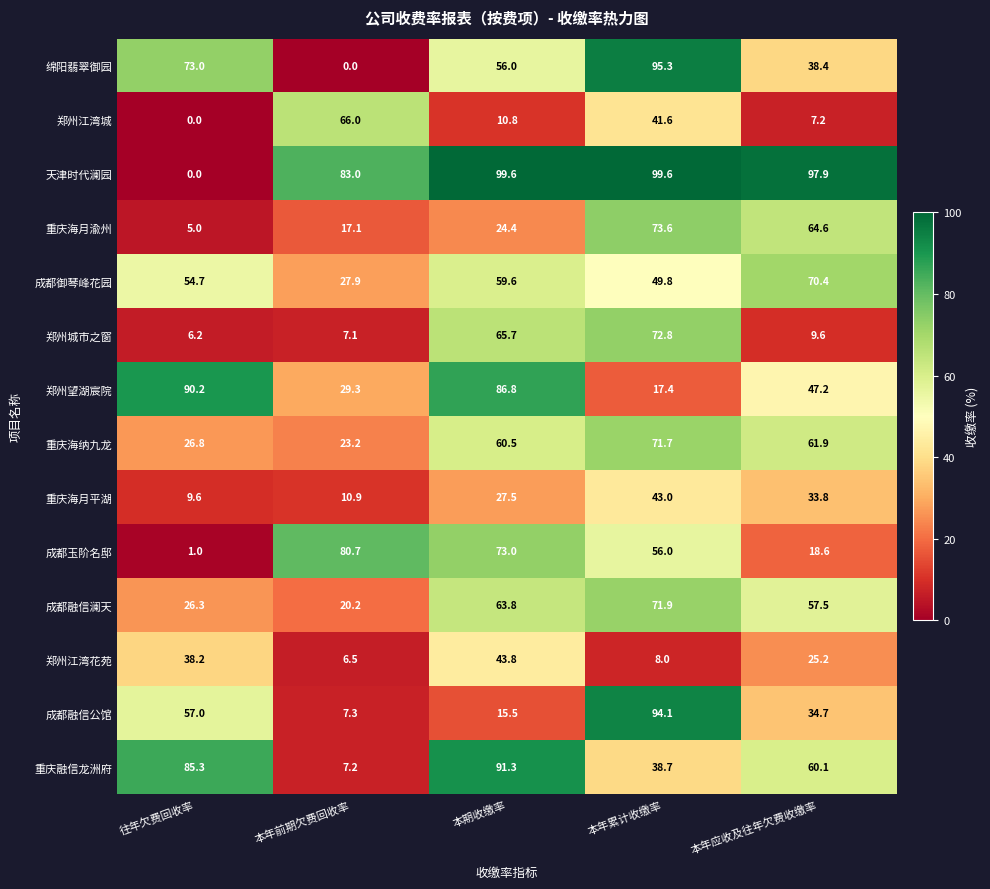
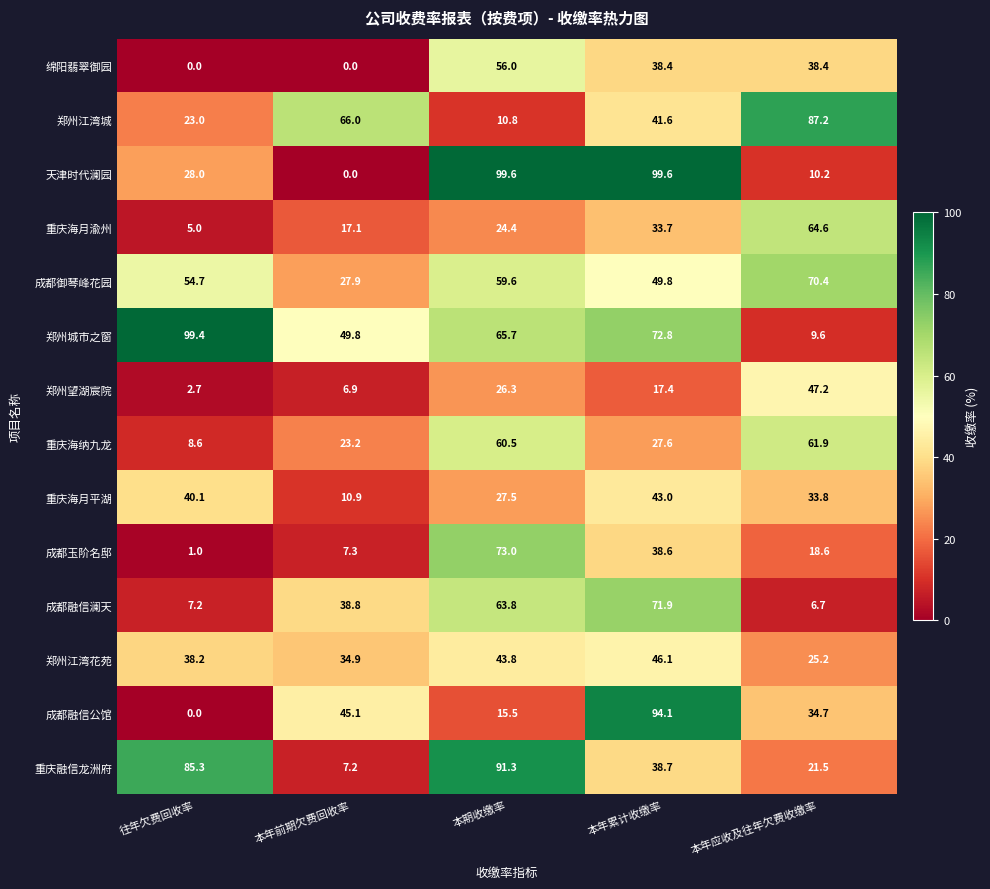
绵阳翡翠御园, 往年欠费回收率: 73.0 -> 0.0
绵阳翡翠御园, 本年累计收缴率: 95.3 -> 38.4
郑州江湾城, 往年欠费回收率: 0.0 -> 23.0
郑州江湾城, 本年应收及往年欠费收缴率: 7.2 -> 87.2
天津时代澜园, 往年欠费回收率: 0.0 -> 28.0
天津时代澜园, 本年前期欠费回收率: 83.0 -> 0.0
天津时代澜园, 本年应收及往年欠费收缴率: 97.9 -> 10.2
重庆海月渝州, 本年累计收缴率: 73.6 -> 33.7
郑州城市之窗, 往年欠费回收率: 6.2 -> 99.4
郑州城市之窗, 本年前期欠费回收率: 7.1 -> 49.8
郑州望湖宸院, 往年欠费回收率: 90.2 -> 2.7
郑州望湖宸院, 本年前期欠费回收率: 29.3 -> 6.9
郑州望湖宸院, 本期收缴率: 86.8 -> 26.3
重庆海纳九龙, 往年欠费回收率: 26.8 -> 8.6
重庆海纳九龙, 本年累计收缴率: 71.7 -> 27.6
重庆海月平湖, 往年欠费回收率: 9.6 -> 40.1
成都玉阶名邸, 本年前期欠费回收率: 80.7 -> 7.3
成都玉阶名邸, 本年累计收缴率: 56.0 -> 38.6
成都融信澜天, 往年欠费回收率: 26.3 -> 7.2
成都融信澜天, 本年前期欠费回收率: 20.2 -> 38.8
成都融信澜天, 本年应收及往年欠费收缴率: 57.5 -> 6.7
郑州江湾花苑, 本年前期欠费回收率: 6.5 -> 34.9
郑州江湾花苑, 本年累计收缴率: 8.0 -> 46.1
成都融信公馆, 往年欠费回收率: 57.0 -> 0.0
成都融信公馆, 本年前期欠费回收率: 7.3 -> 45.1
重庆融信龙洲府, 本年应收及往年欠费收缴率: 60.1 -> 21.5
